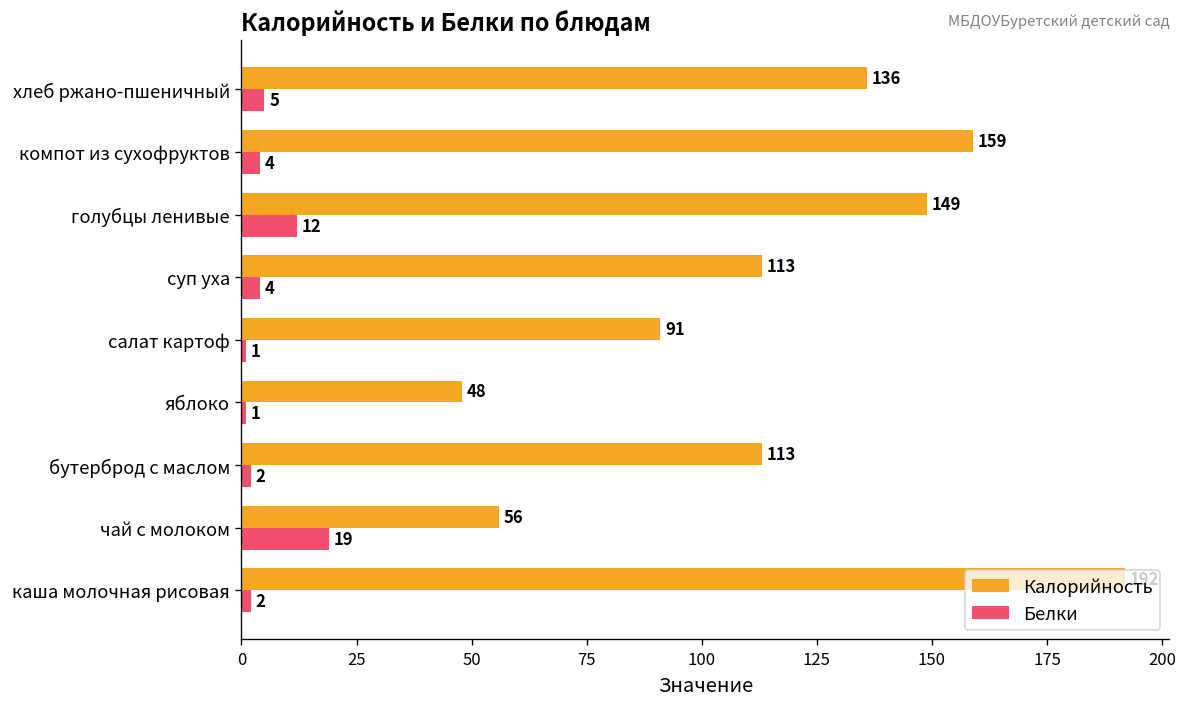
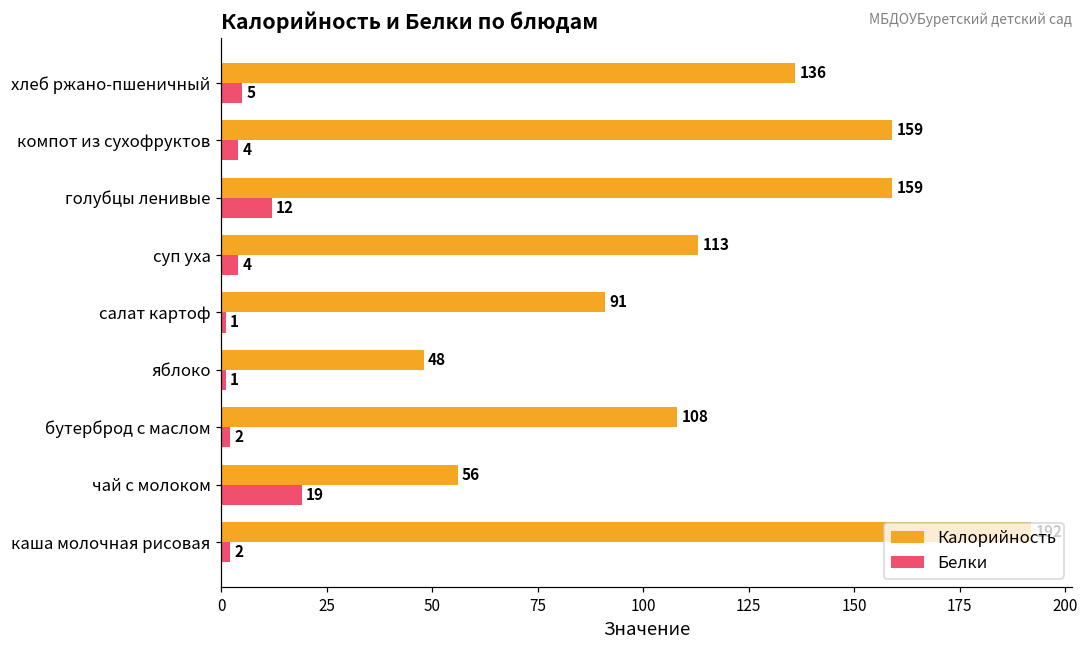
Калорийность, голубцы ленивые: 149 -> 159
Калорийность, бутерброд с маслом: 113 -> 108
